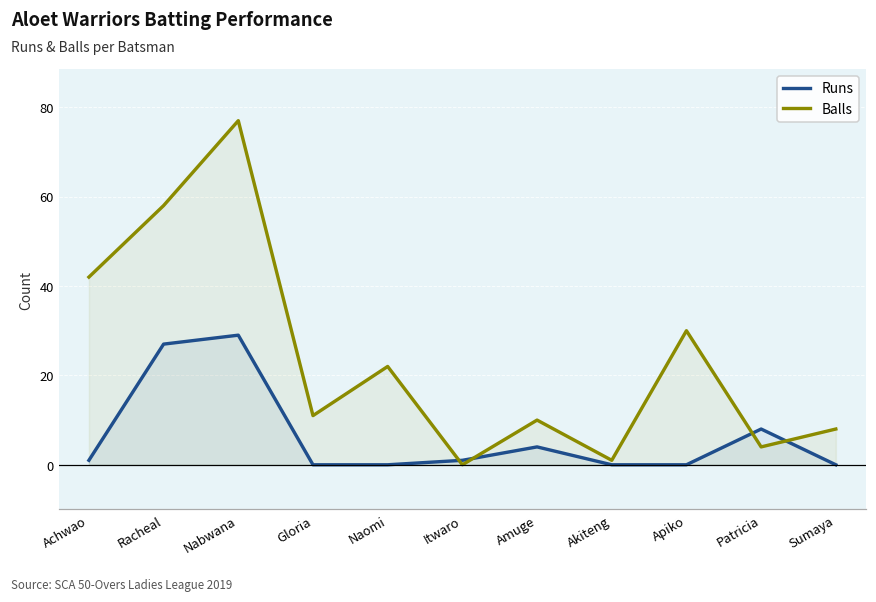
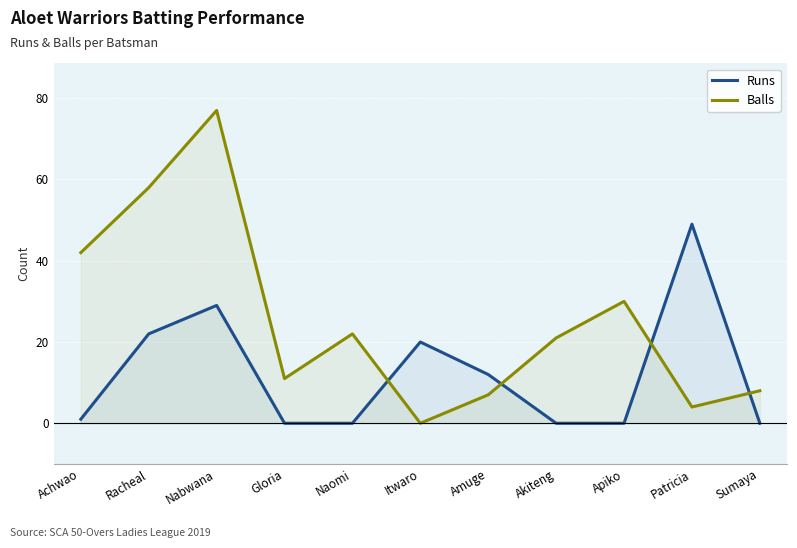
Runs, Racheal: 27 -> 22
Runs, Itwaro: 1 -> 20
Runs, Amuge: 4 -> 12
Balls, Amuge: 10 -> 7
Balls, Akiteng: 1 -> 21
Runs, Patricia: 8 -> 49
